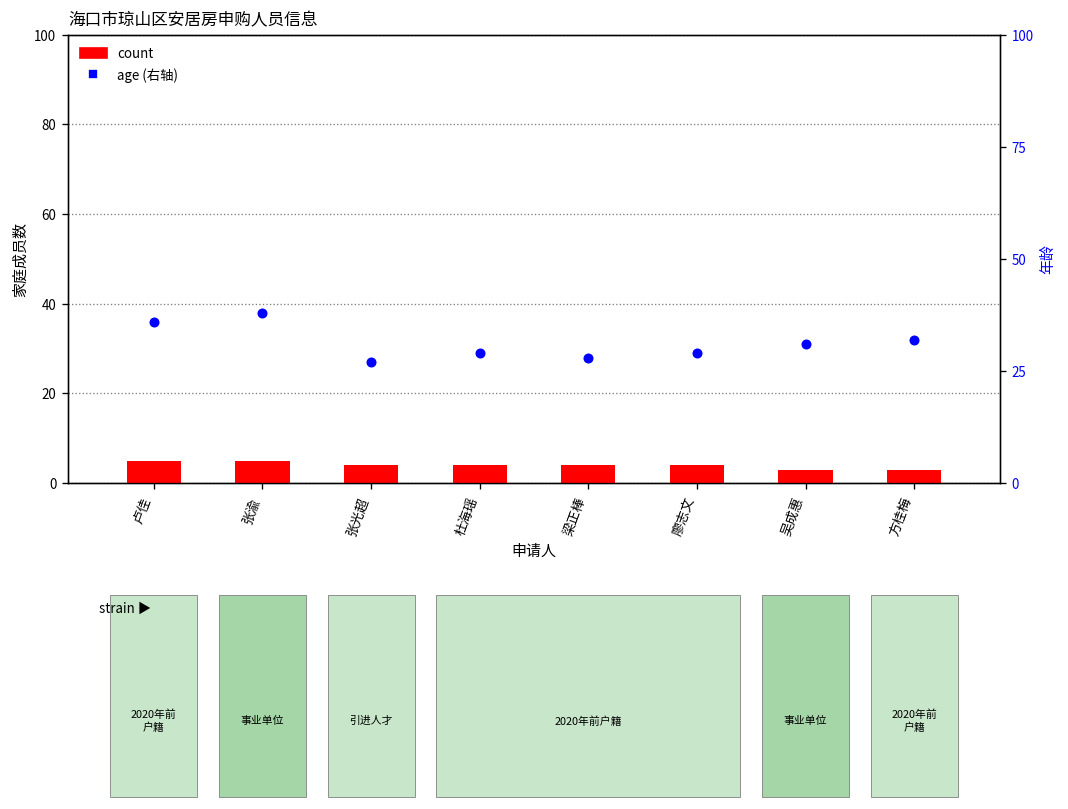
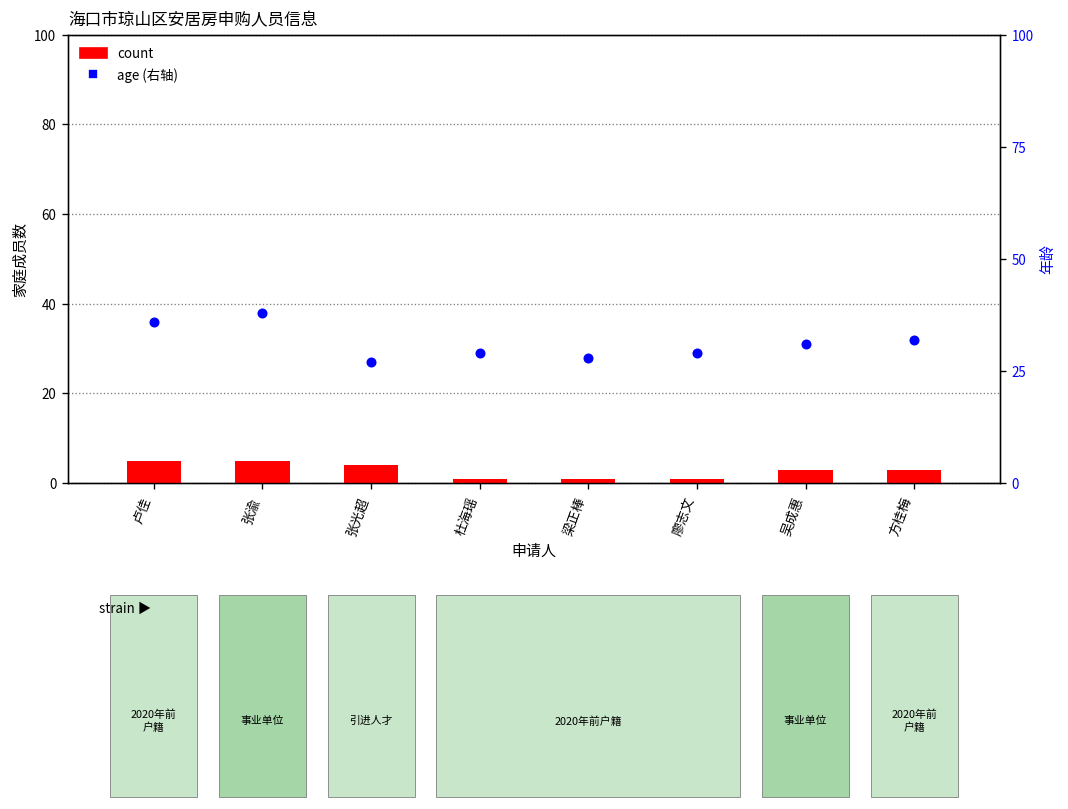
count, 杜海瑶: 4 -> 1
count, 梁正棒: 4 -> 1
count, 廖志文: 4 -> 1
